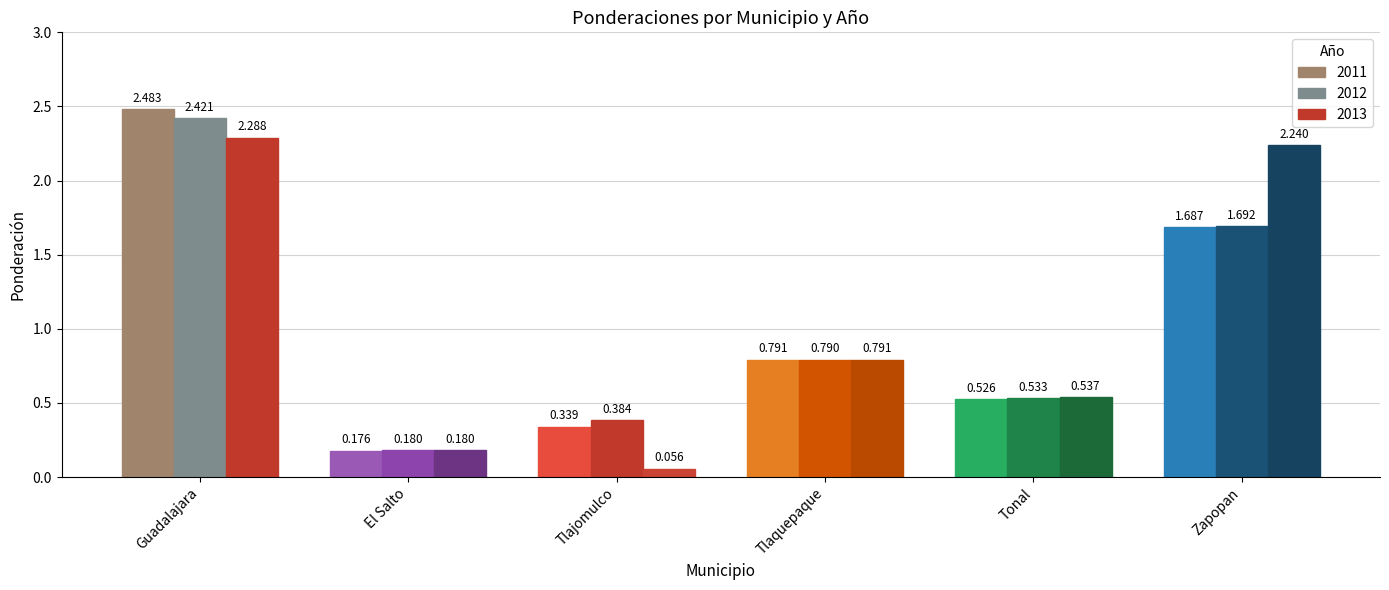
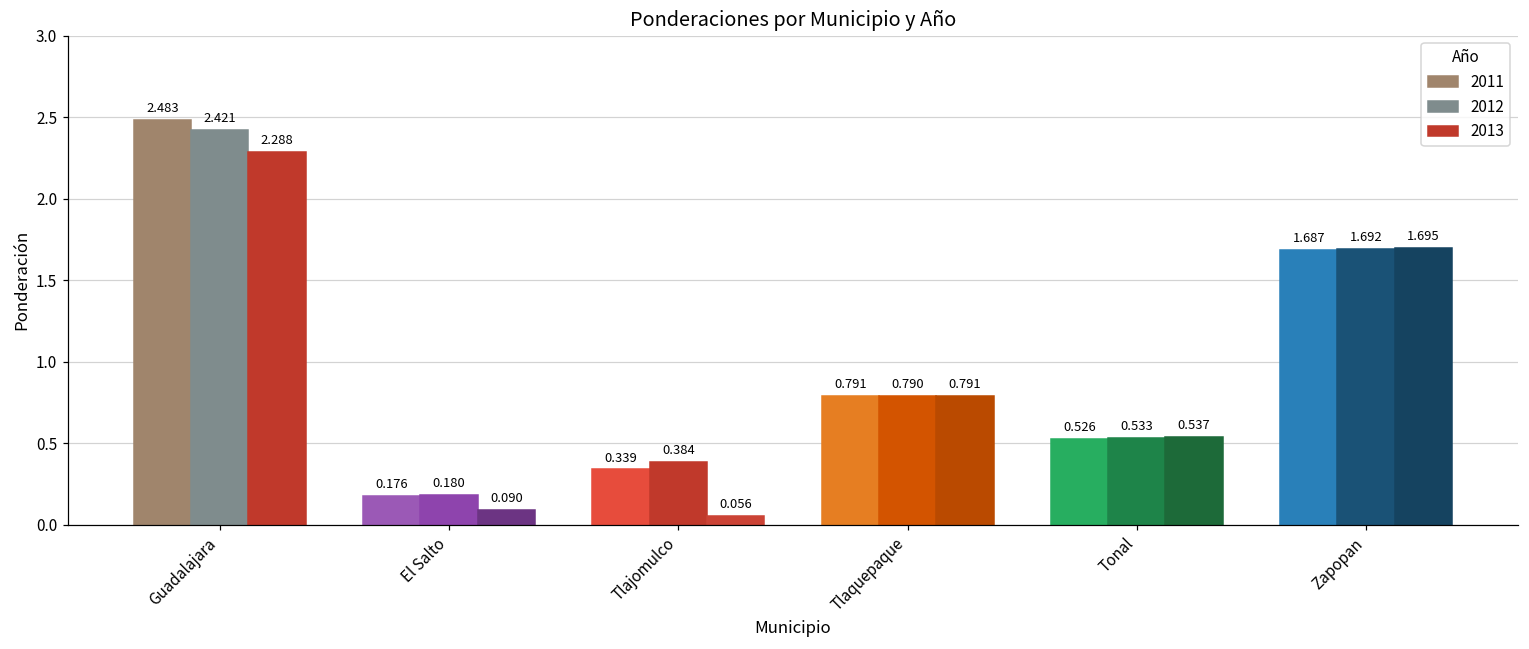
2013, El Salto: 0.180 -> 0.090
2013, Zapopan: 2.240 -> 1.695
